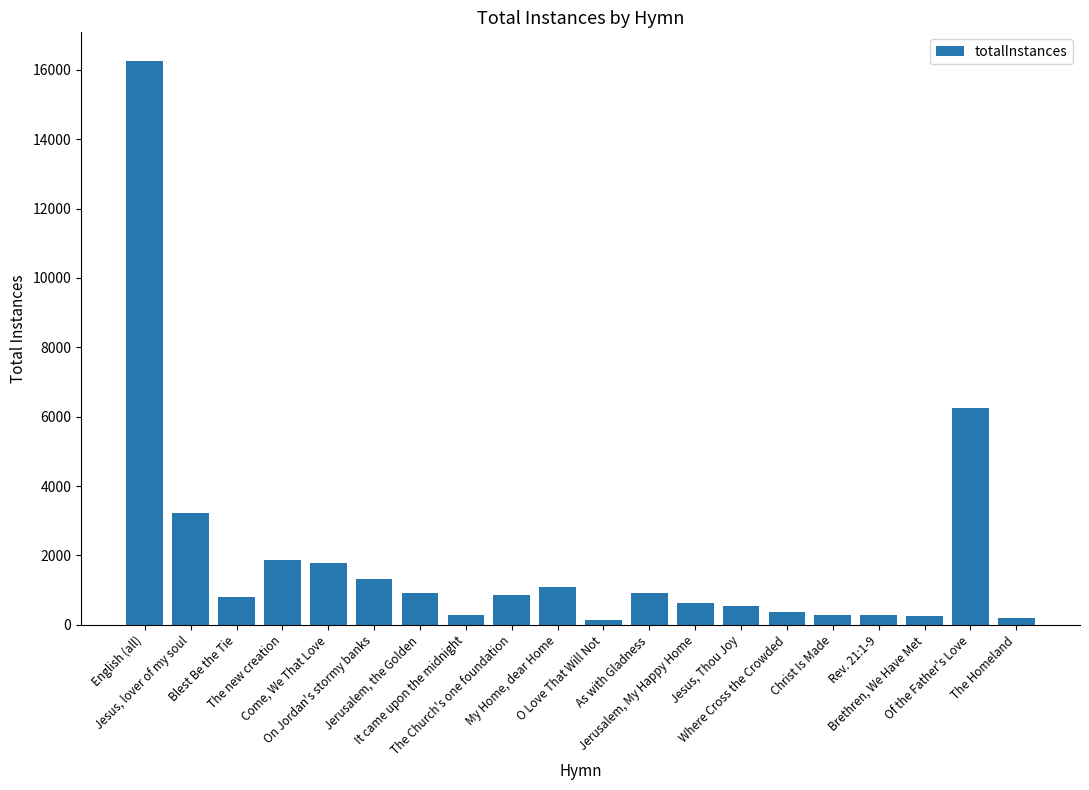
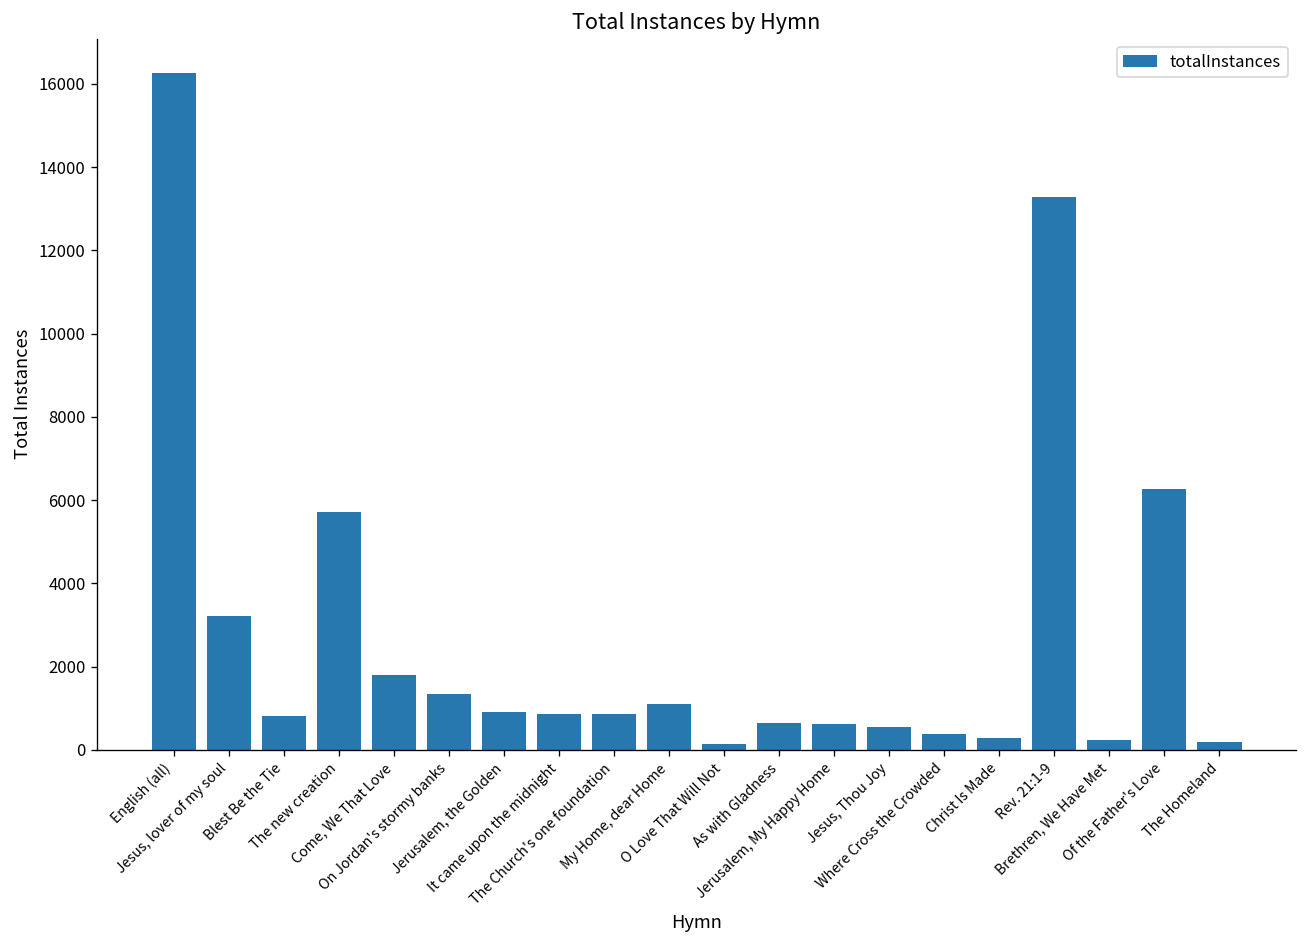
The new creation: 1900 -> 5700
It came upon the midnight: 300 -> 900
As with Gladness: 900 -> 600
Rev. 21:1-9: 300 -> 13300
